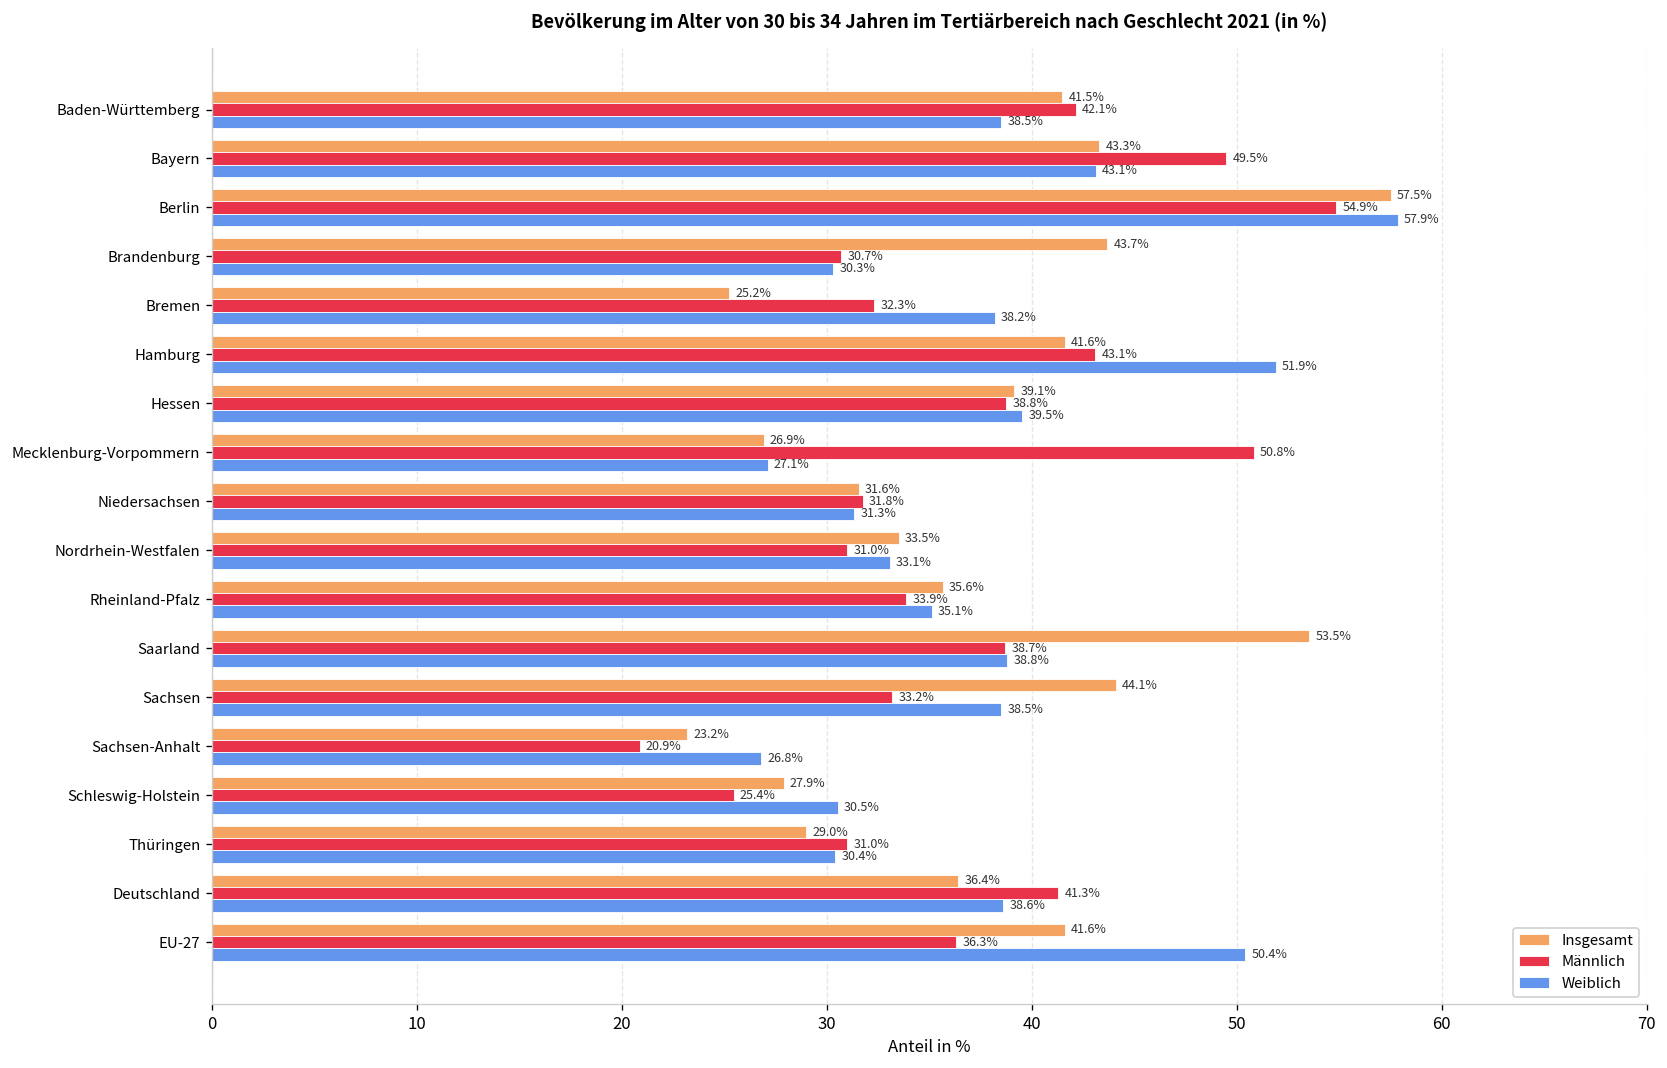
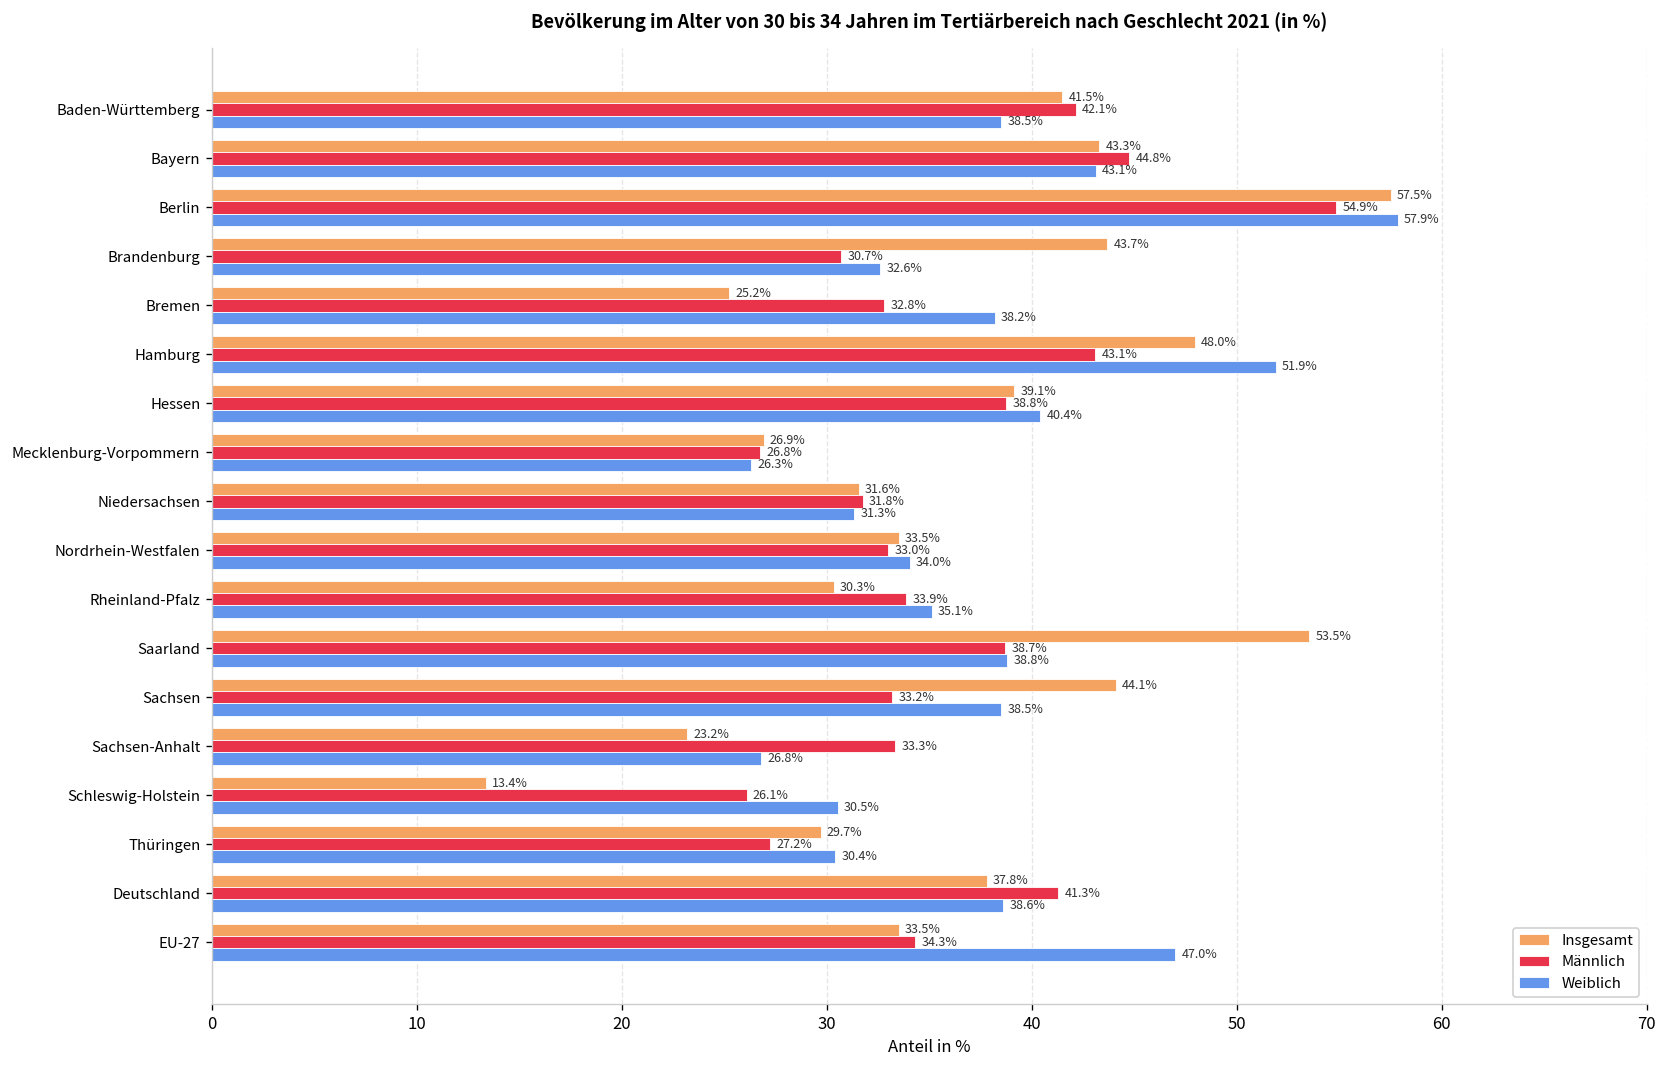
Männlich, Bayern: 49.5% -> 44.8%
Weiblich, Brandenburg: 30.3% -> 32.6%
Männlich, Bremen: 32.3% -> 32.8%
Insgesamt, Hamburg: 41.6% -> 48.0%
Weiblich, Hessen: 39.5% -> 40.4%
Männlich, Mecklenburg-Vorpommern: 50.8% -> 26.8%
Weiblich, Mecklenburg-Vorpommern: 27.1% -> 26.3%
Männlich, Nordrhein-Westfalen: 31.0% -> 33.0%
Weiblich, Nordrhein-Westfalen: 33.1% -> 34.0%
Insgesamt, Rheinland-Pfalz: 35.6% -> 30.3%
Männlich, Sachsen-Anhalt: 20.9% -> 33.3%
Insgesamt, Schleswig-Holstein: 27.9% -> 13.4%
Männlich, Schleswig-Holstein: 25.4% -> 26.1%
Insgesamt, Thüringen: 29.0% -> 29.7%
Männlich, Thüringen: 31.0% -> 27.2%
Insgesamt, Deutschland: 36.4% -> 37.8%
Insgesamt, EU-27: 41.6% -> 33.5%
Männlich, EU-27: 36.3% -> 34.3%
Weiblich, EU-27: 50.4% -> 47.0%
